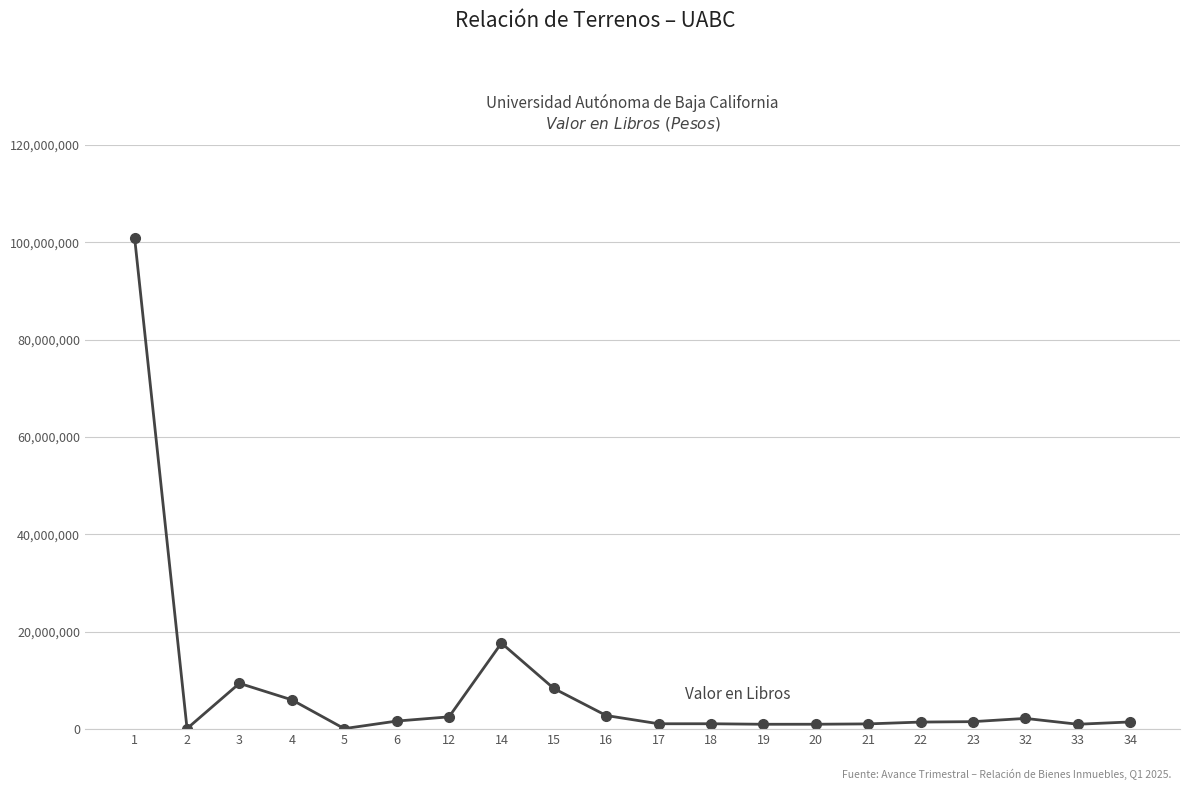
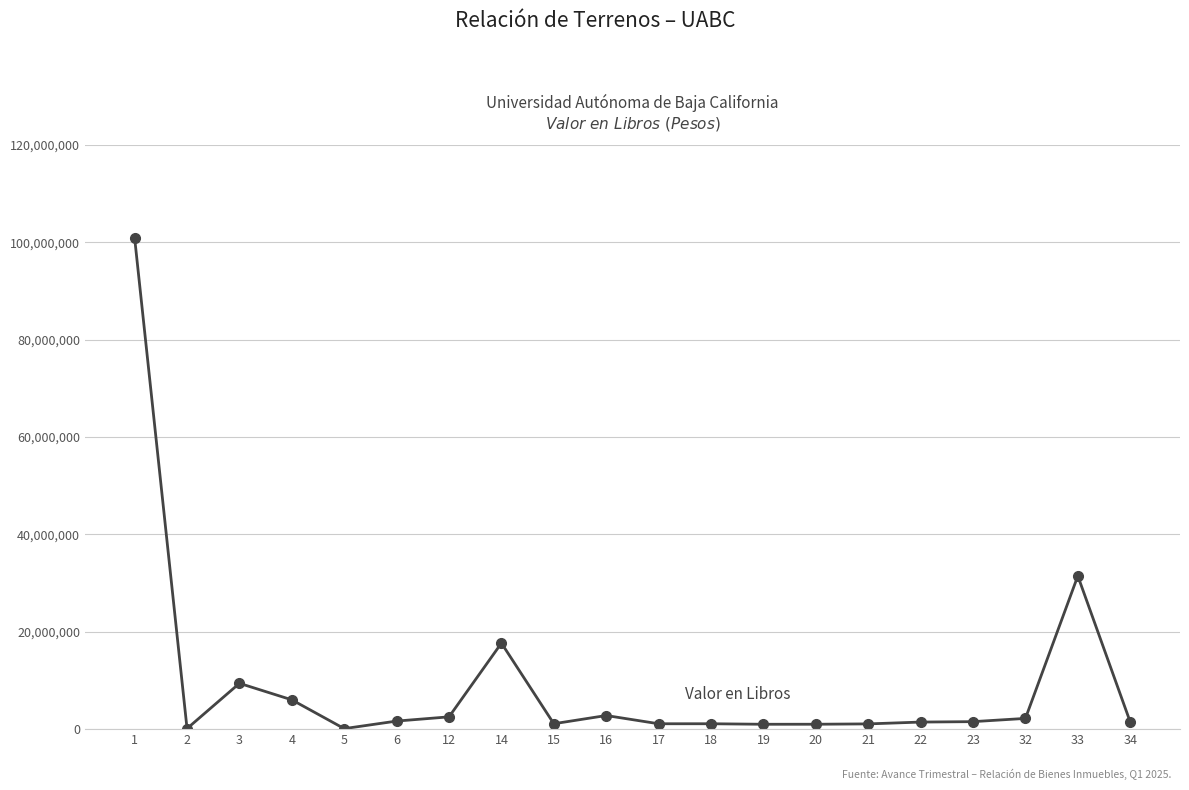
15: 8,000,000 -> 1,000,000
33: 1,000,000 -> 31,000,000
